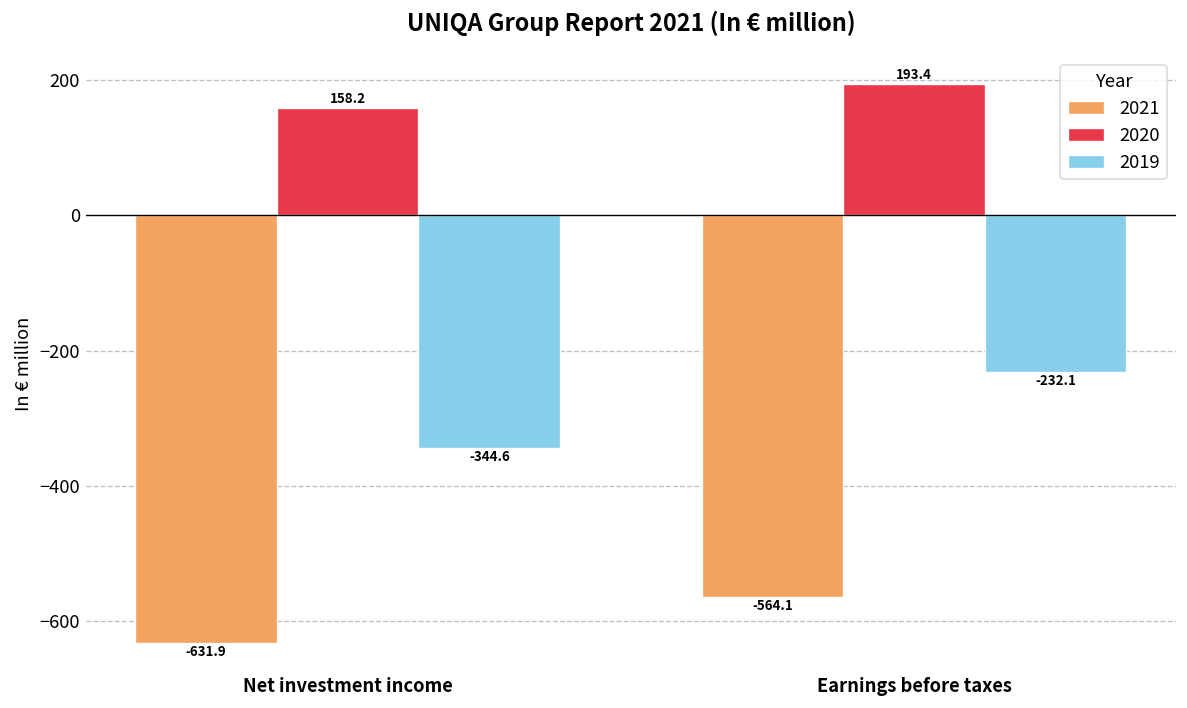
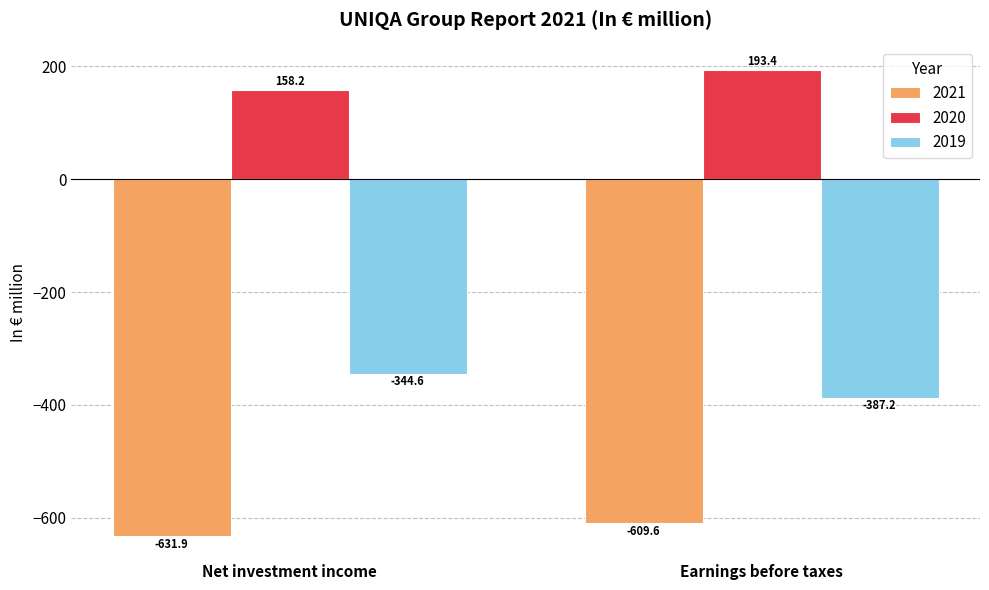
2021, Earnings before taxes: -564.1 -> -609.6
2019, Earnings before taxes: -232.1 -> -387.2
